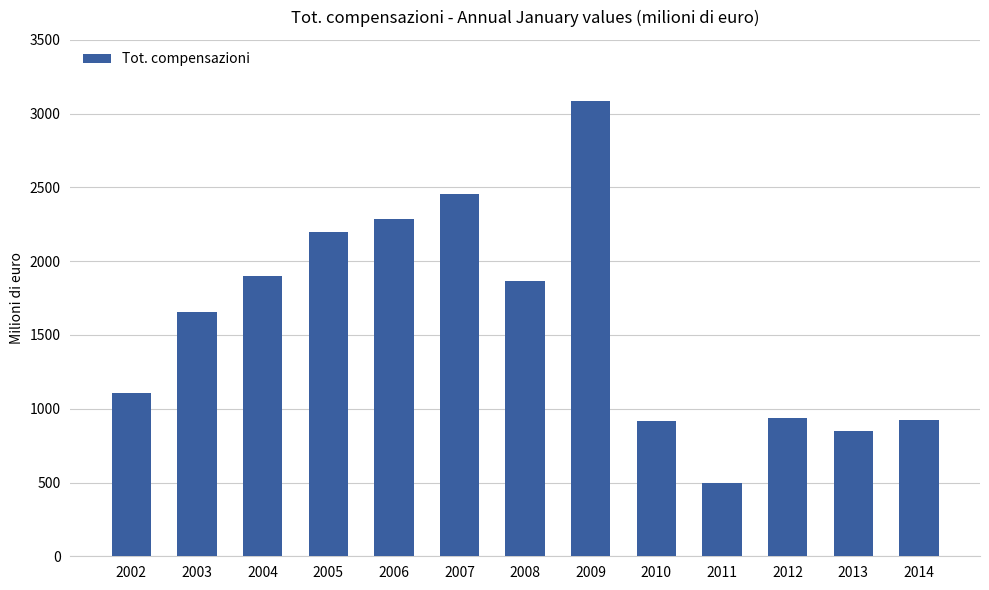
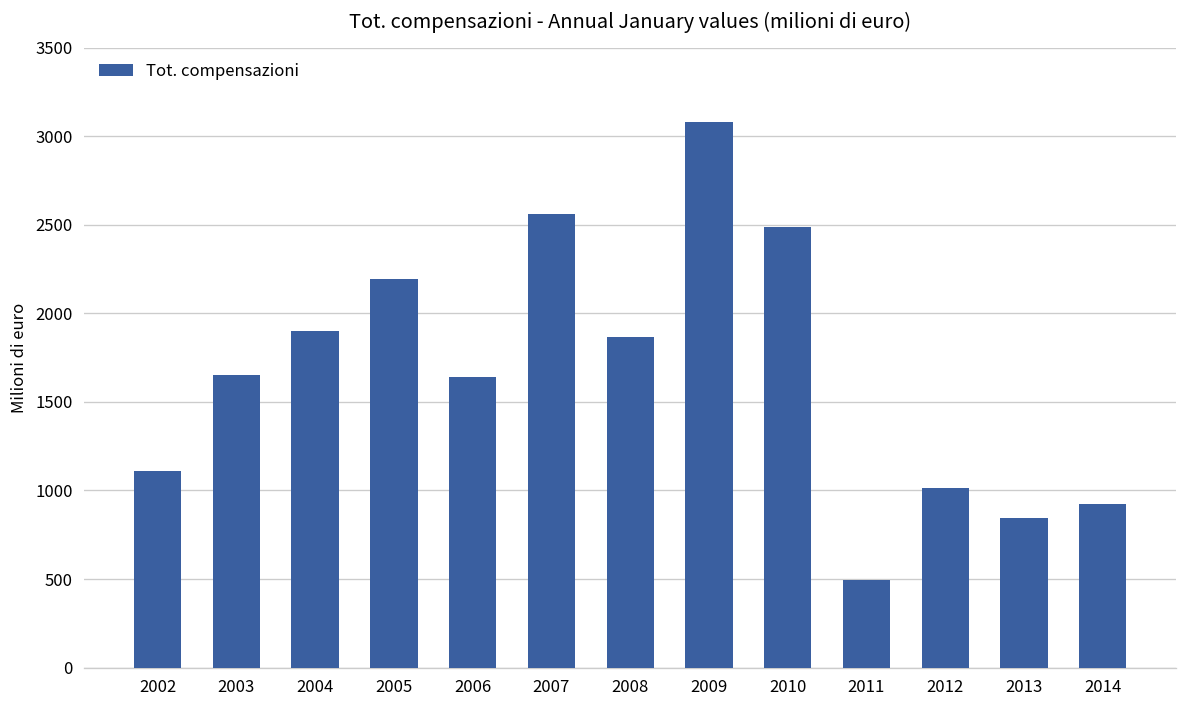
2006: 2290 -> 1640
2007: 2450 -> 2560
2010: 910 -> 2490
2012: 940 -> 1010
